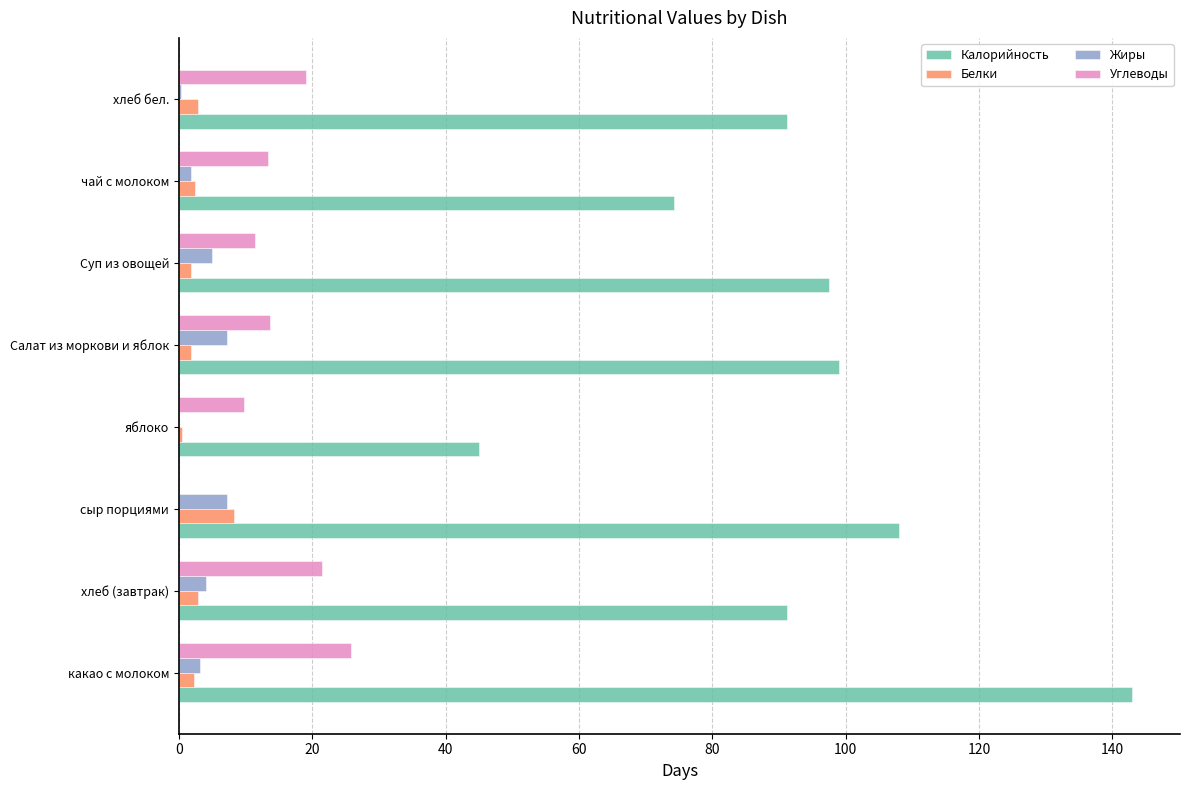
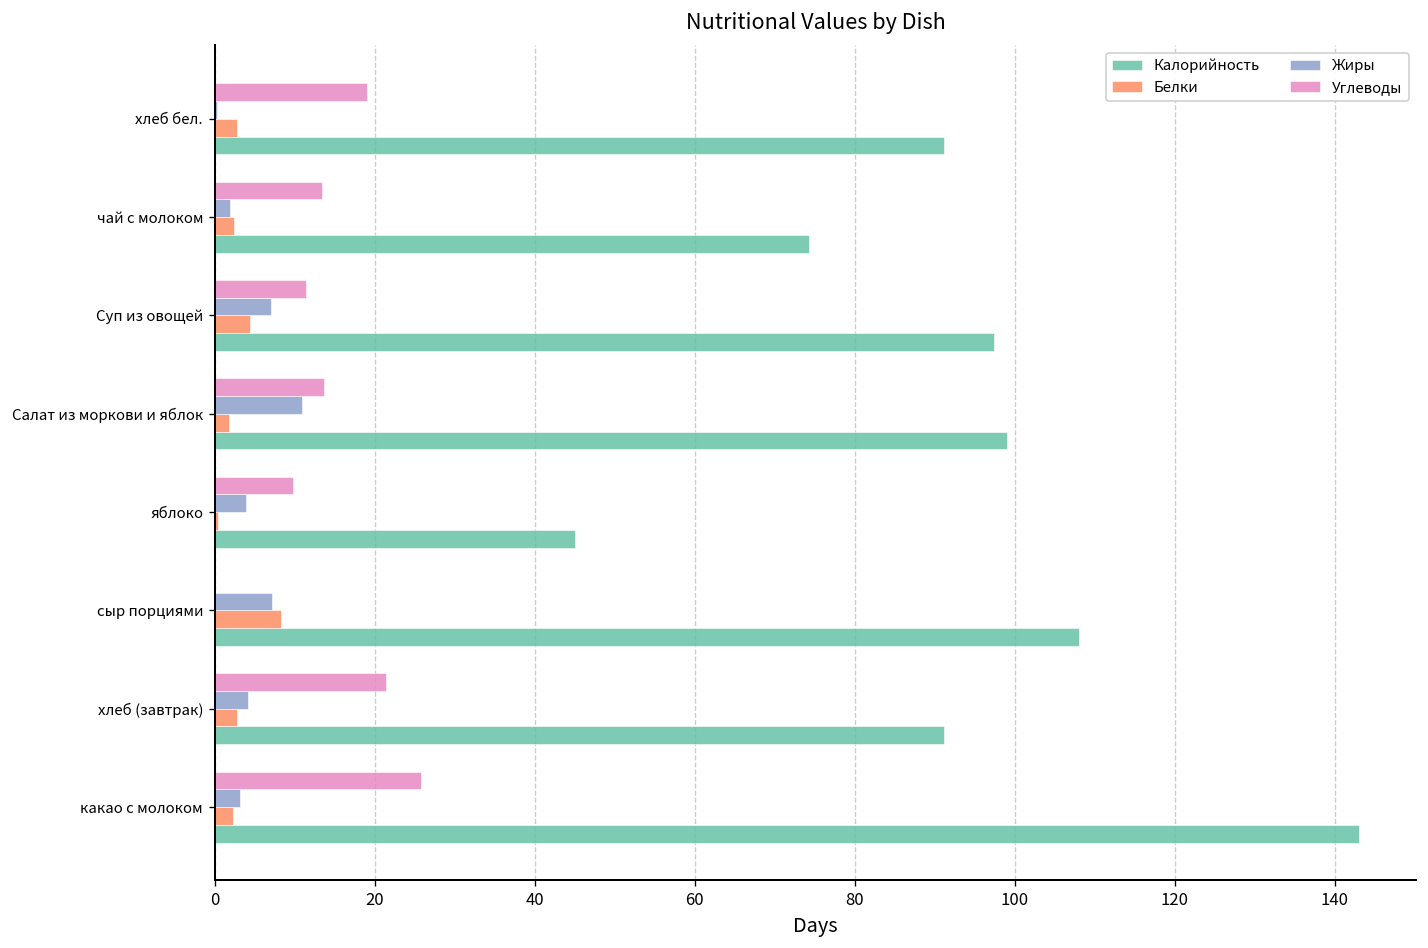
Жиры, Суп из овощей: 5 -> 7
Белки, Суп из овощей: 2 -> 4
Жиры, Салат из моркови и яблок: 7 -> 11
Жиры, яблоко: 0 -> 4
